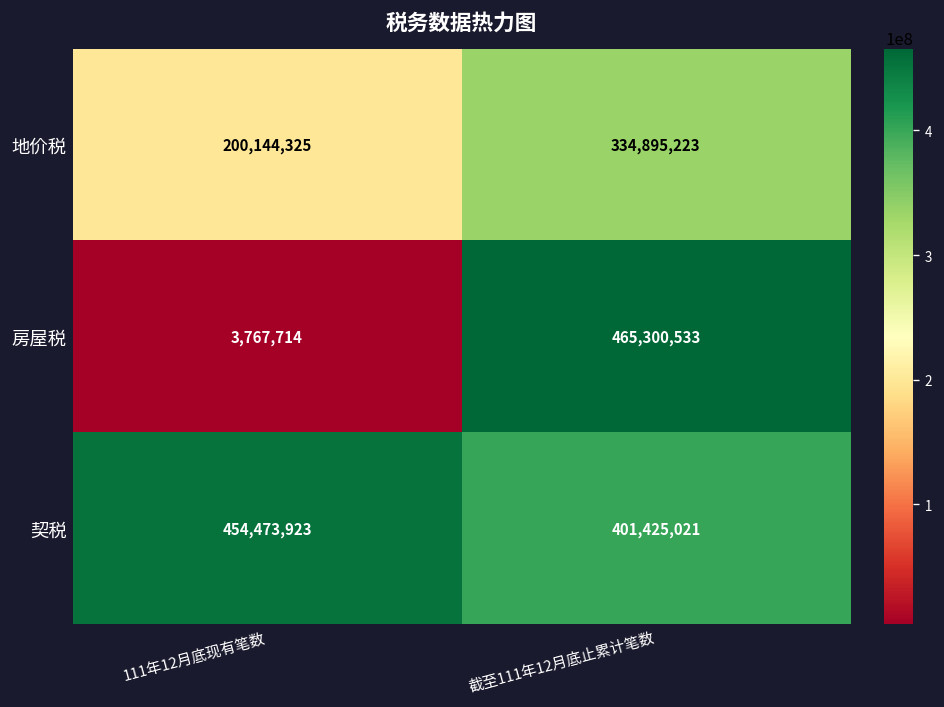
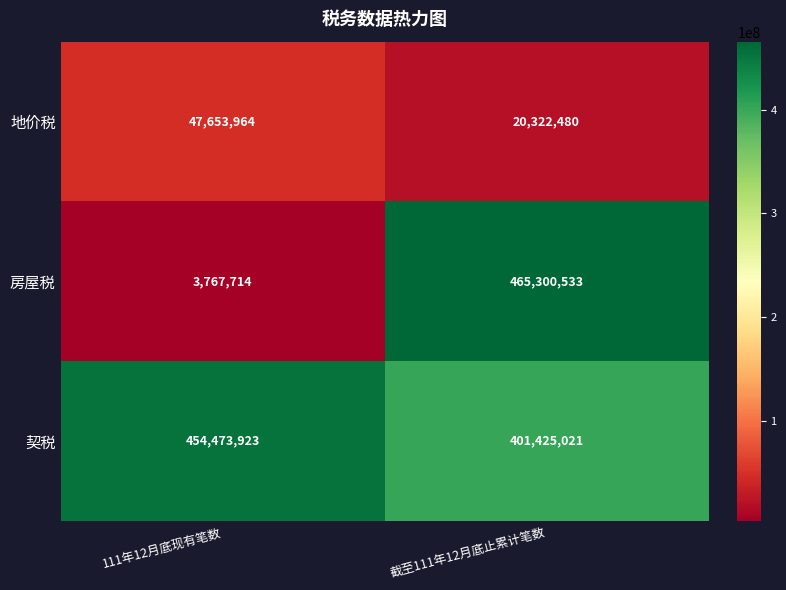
地价税, 111年12月底现有笔数: 200,144,325 -> 47,653,964
地价税, 截至111年12月底止累计笔数: 334,895,223 -> 20,322,480
